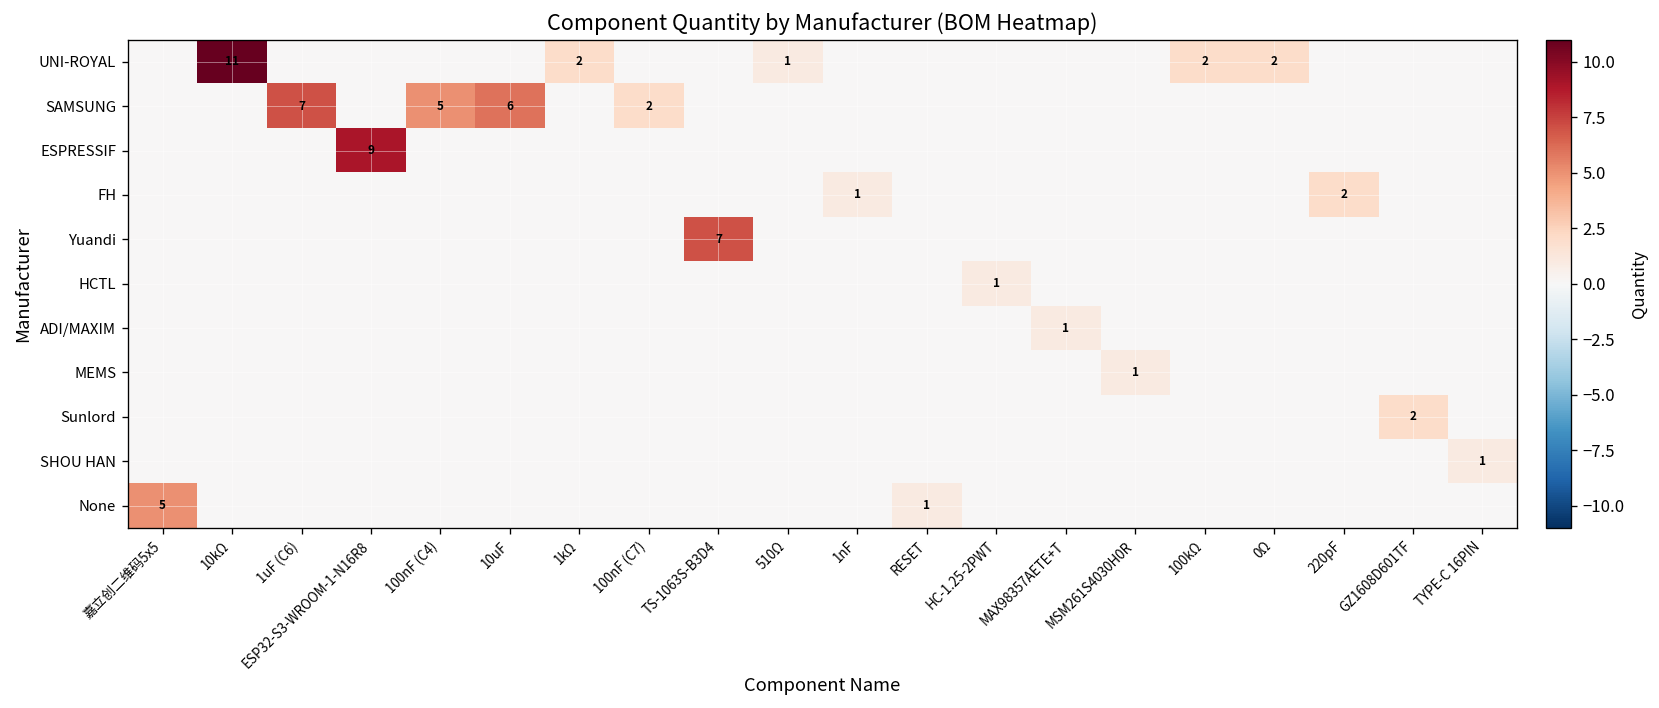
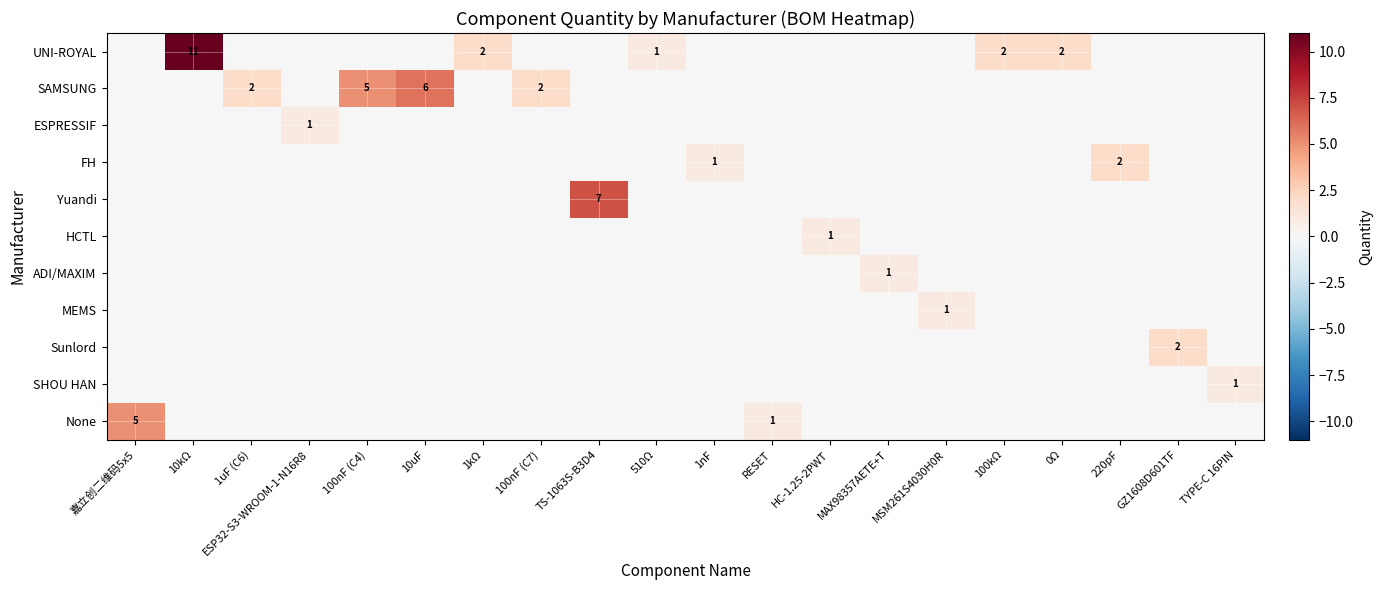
SAMSUNG, 1uF (C6): 7 -> 2
ESPRESSIF, ESP32-S3-WROOM-1-N16R8: 9 -> 1
